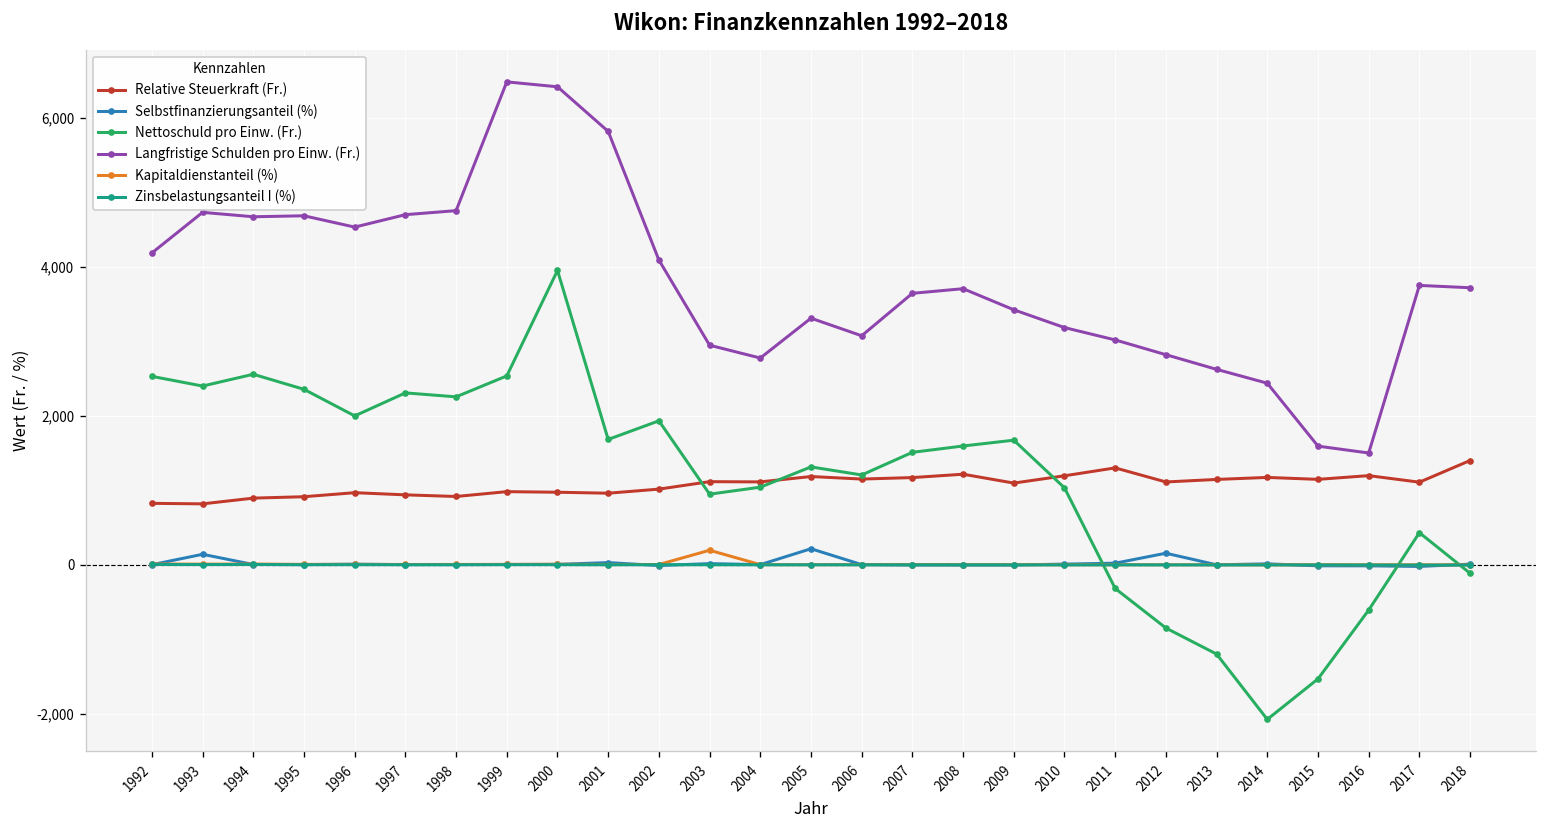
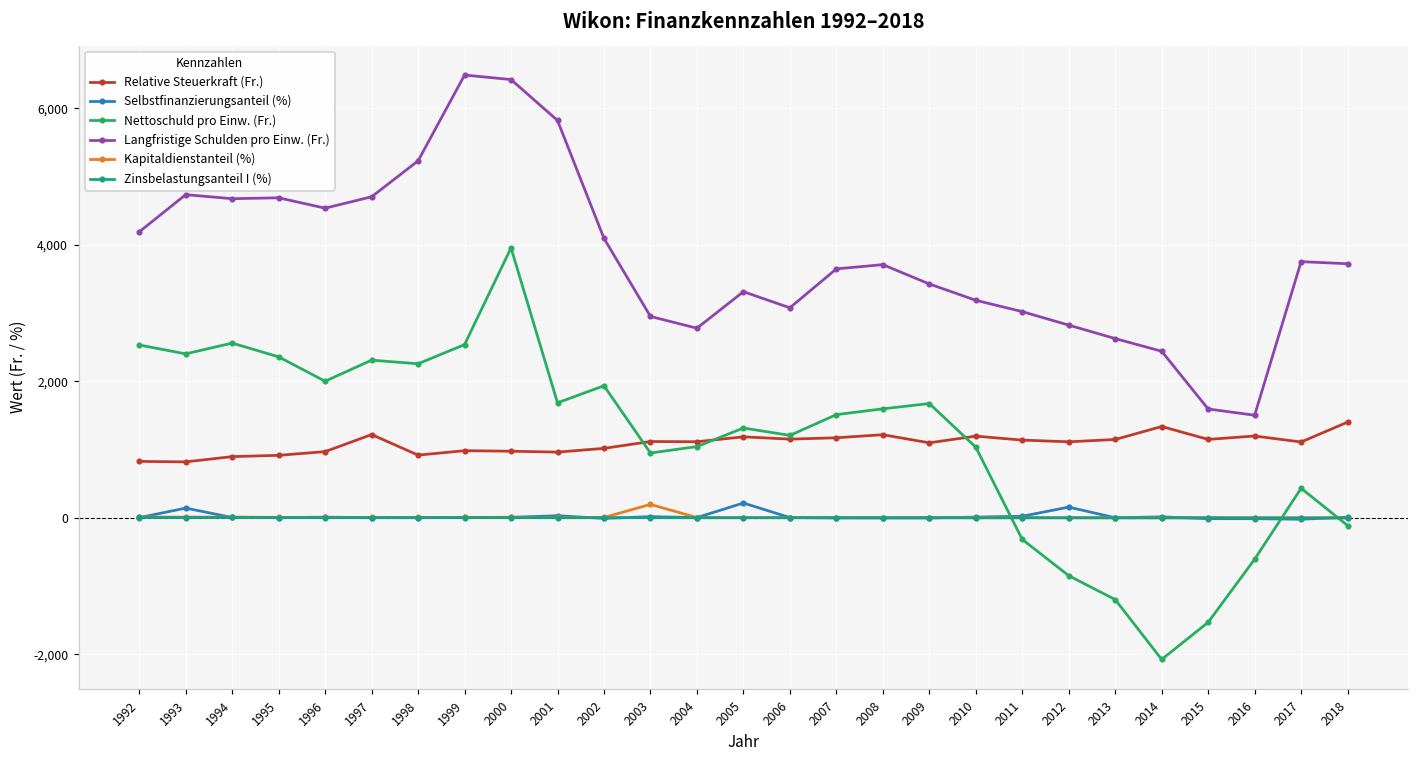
Relative Steuerkraft (Fr.), 1997: 900 -> 1,200
Langfristige Schulden pro Einw. (Fr.), 1998: 4,800 -> 5,200
Relative Steuerkraft (Fr.), 2011: 1,300 -> 1,100
Relative Steuerkraft (Fr.), 2014: 1,200 -> 1,300
